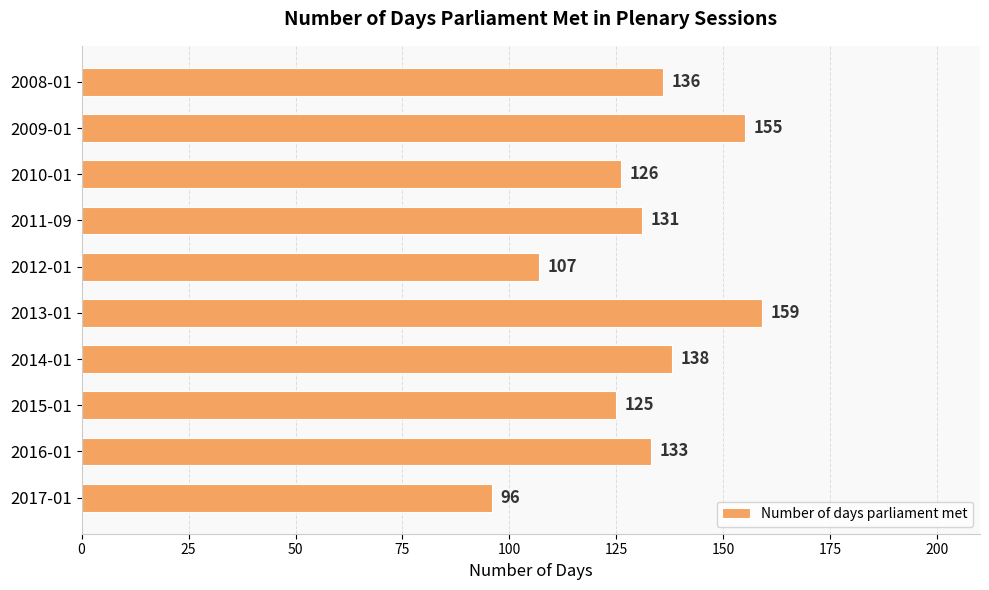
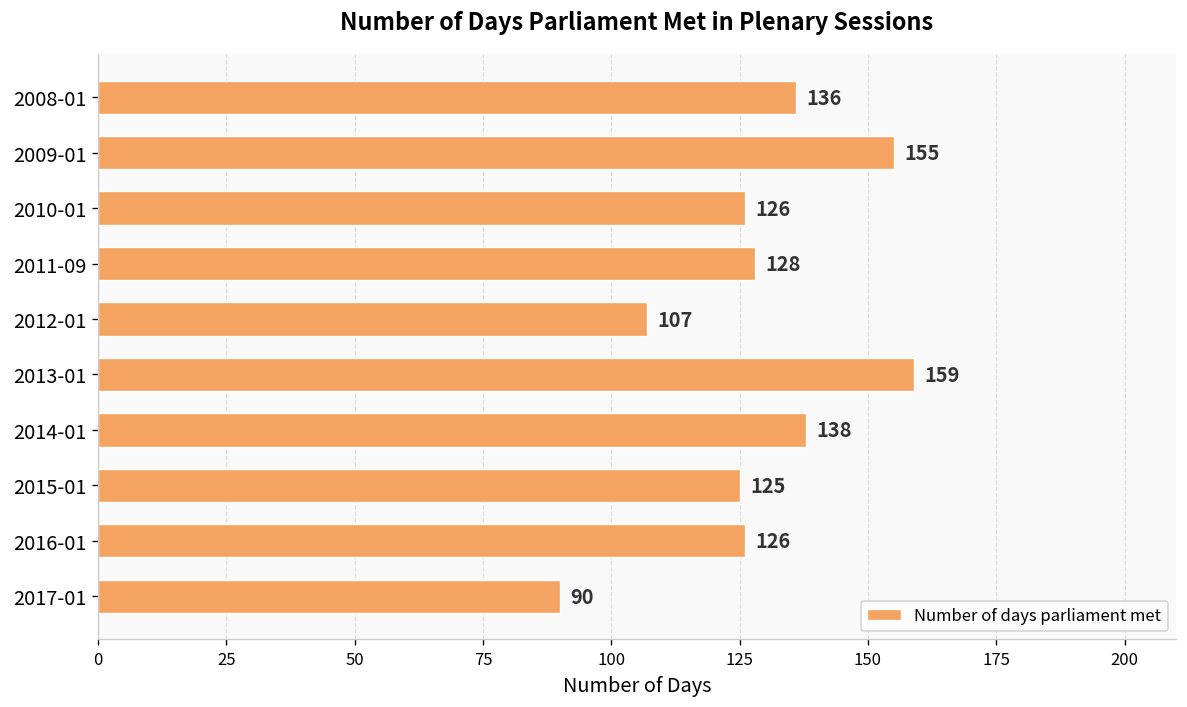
2011-09: 131 -> 128
2016-01: 133 -> 126
2017-01: 96 -> 90
